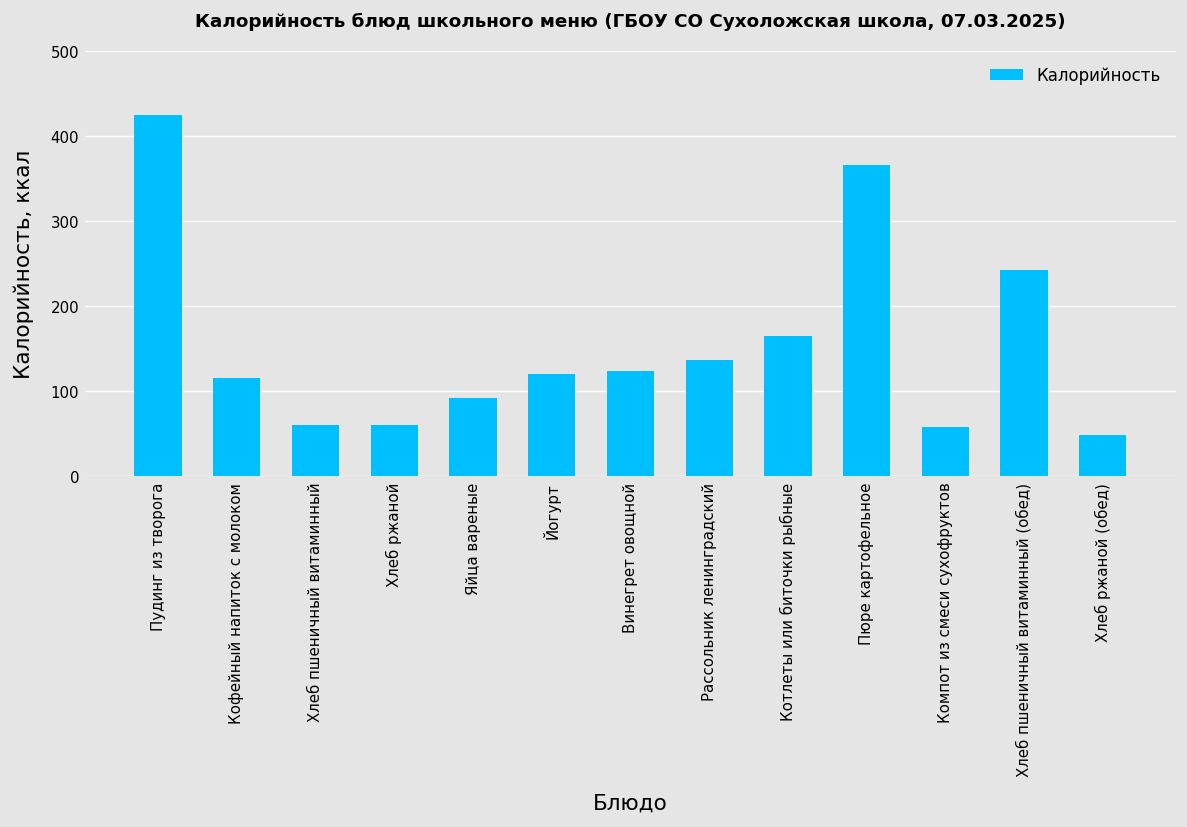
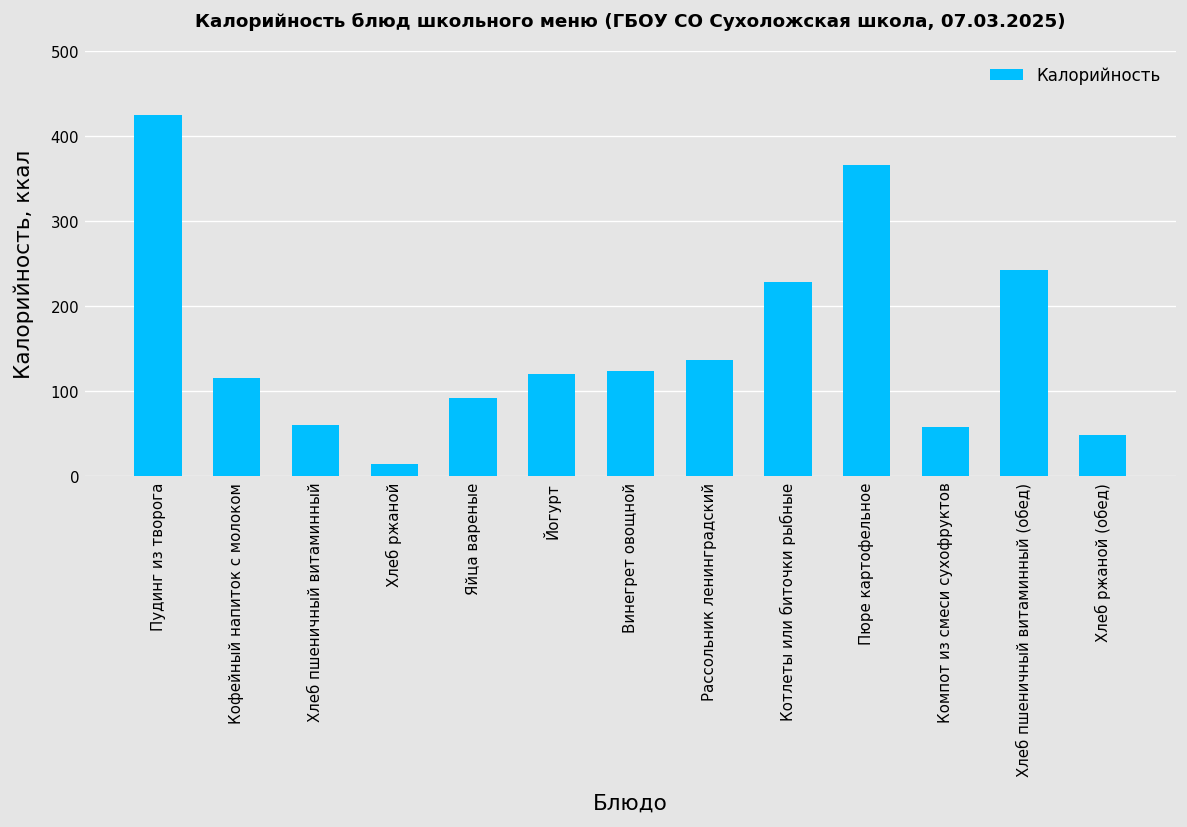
Хлеб ржаной: 60 -> 10
Котлеты или биточки рыбные: 170 -> 230
